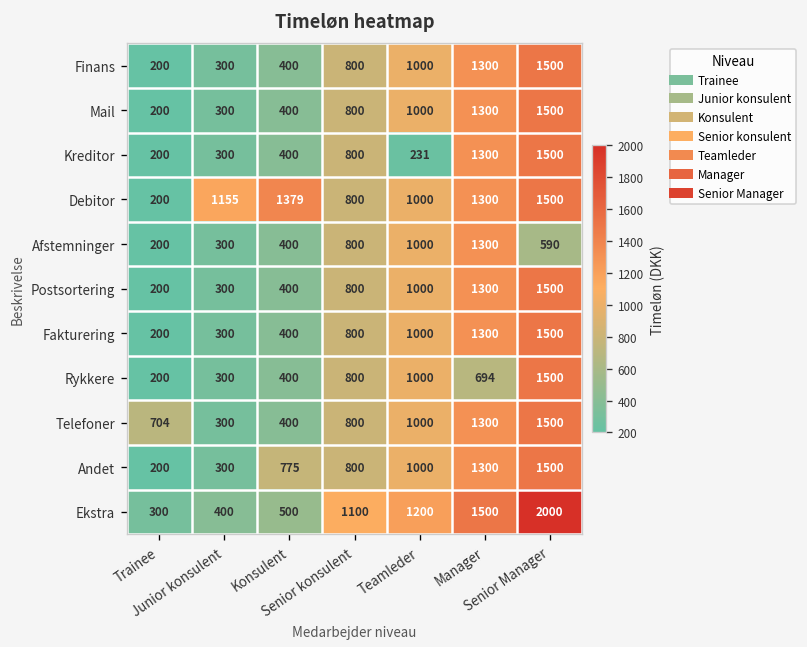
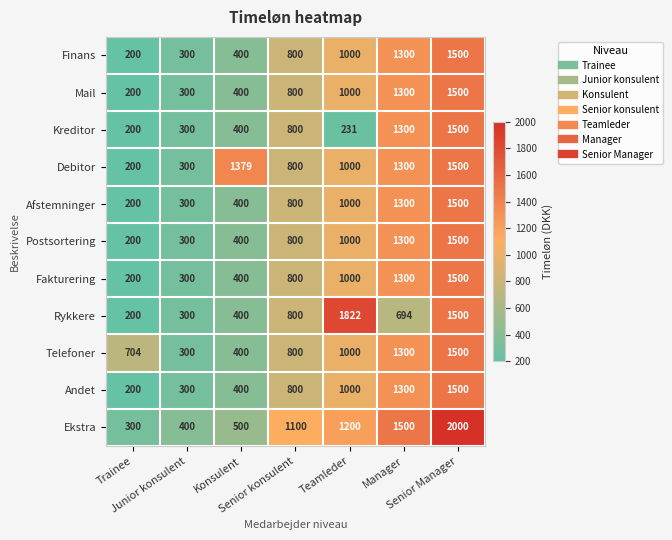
Debitor, Junior konsulent: 1155 -> 300
Afstemninger, Senior Manager: 590 -> 1500
Rykkere, Teamleder: 1000 -> 1822
Andet, Konsulent: 775 -> 400
